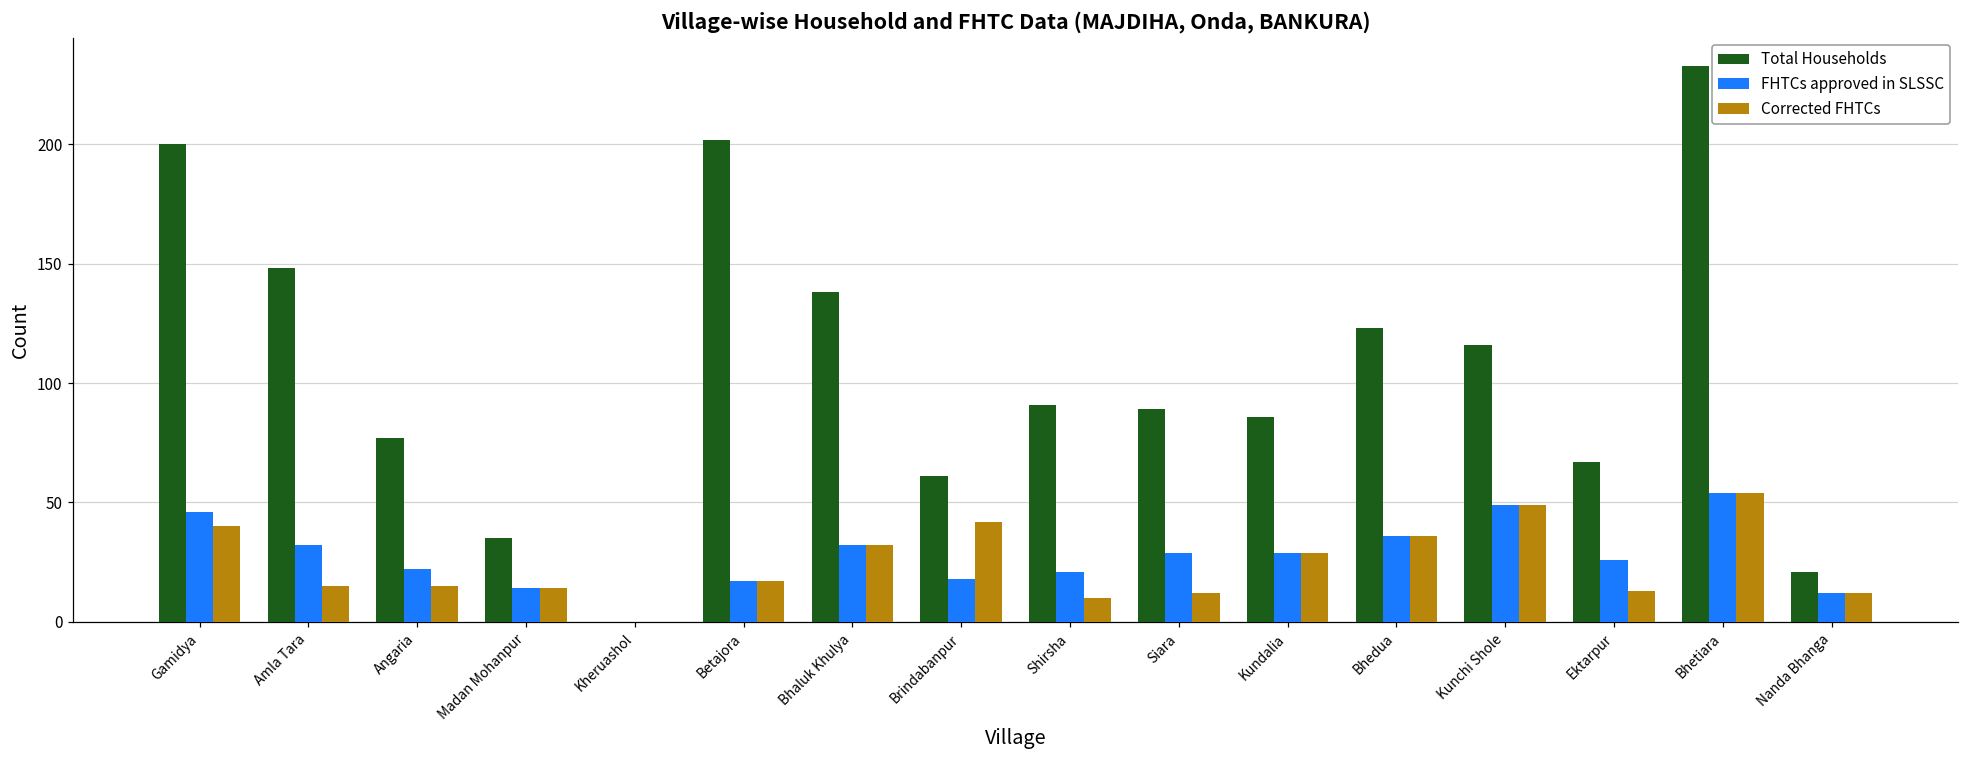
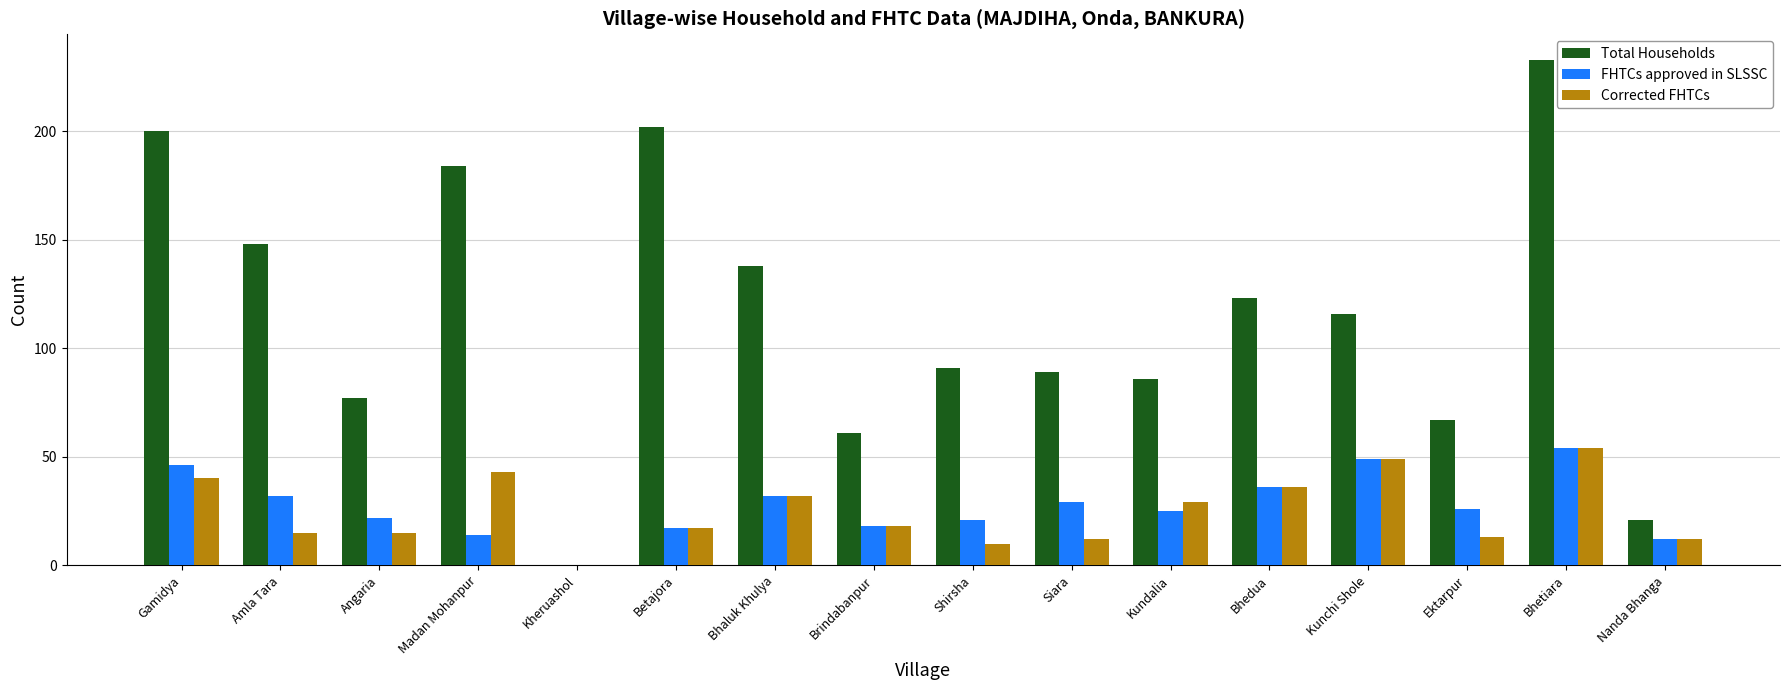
Total Households, Madan Mohanpur: 35 -> 184
Corrected FHTCs, Madan Mohanpur: 14 -> 43
Corrected FHTCs, Brindabanpur: 42 -> 18
FHTCs approved in SLSSC, Kundalia: 29 -> 25
